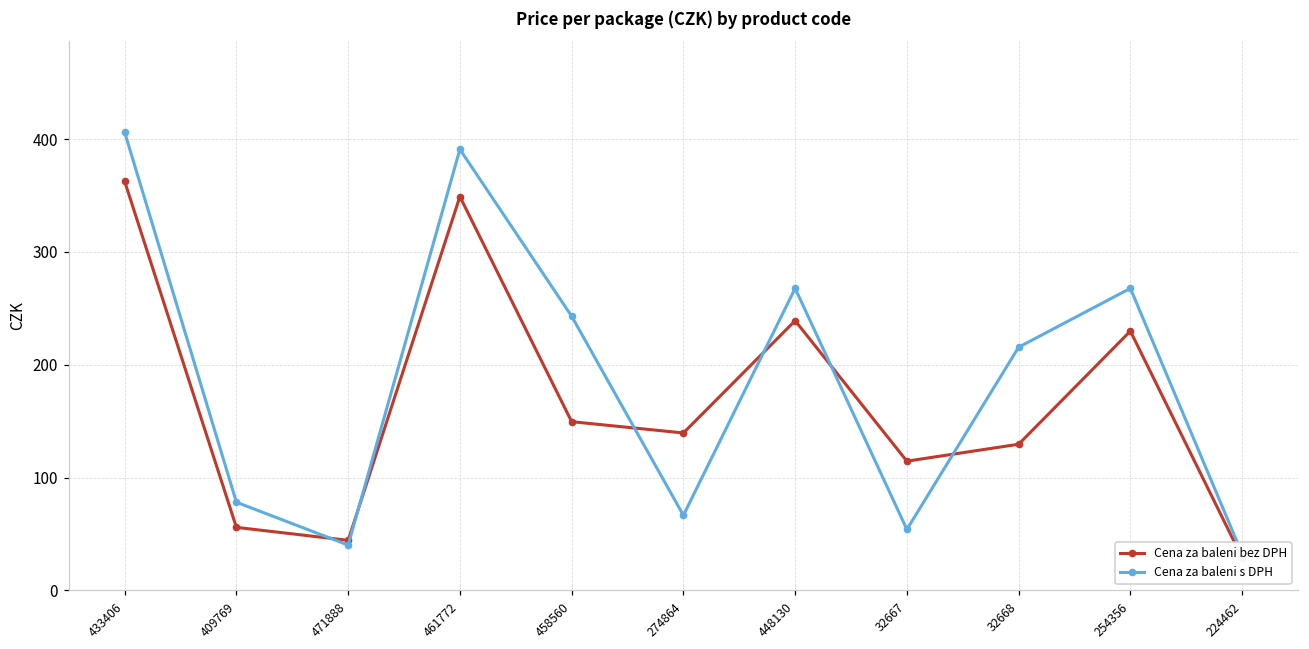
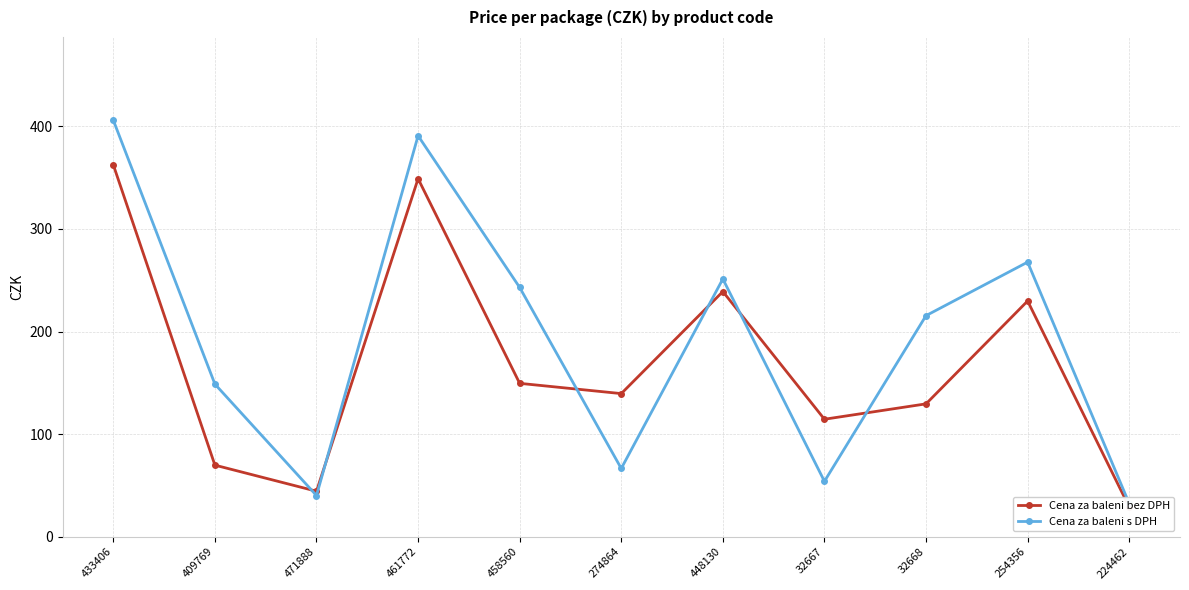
Cena za baleni bez DPH, 409769: 56 -> 70
Cena za baleni s DPH, 409769: 78 -> 149
Cena za baleni s DPH, 448130: 268 -> 251
